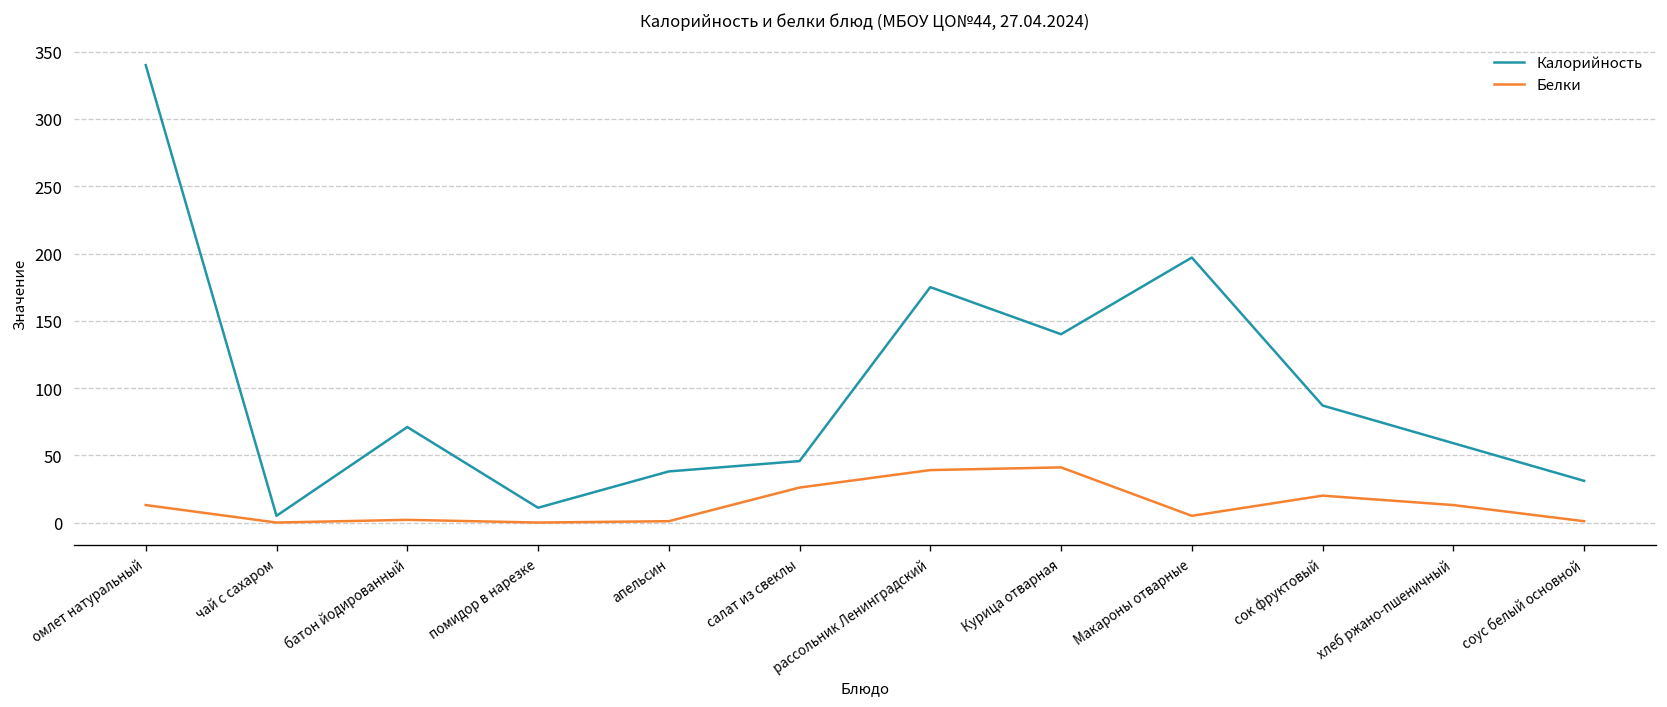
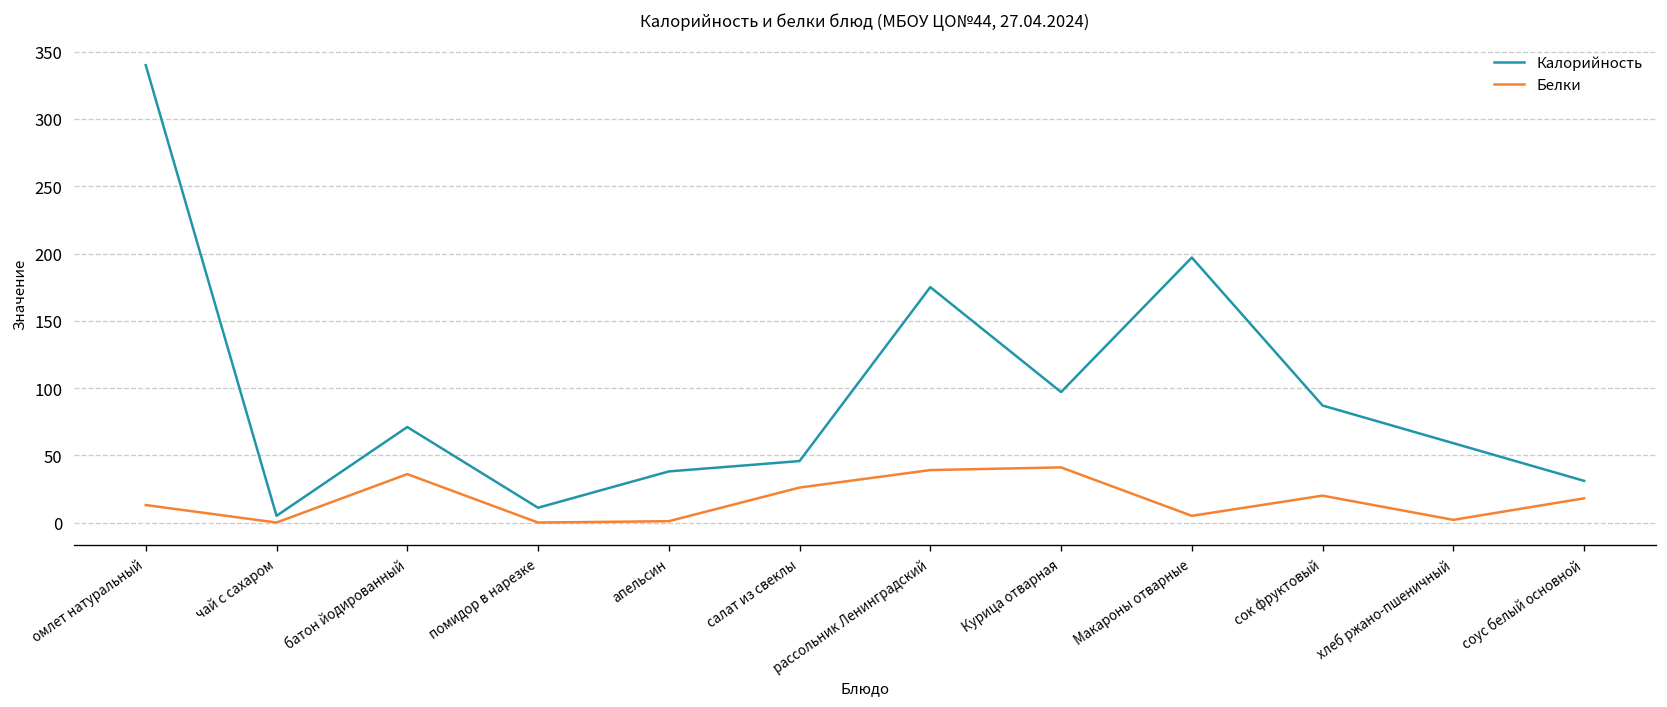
Белки, батон йодированный: 2 -> 36
Калорийность, Курица отварная: 140 -> 97
Белки, хлеб ржано-пшеничный: 13 -> 2
Белки, соус белый основной: 1 -> 18
